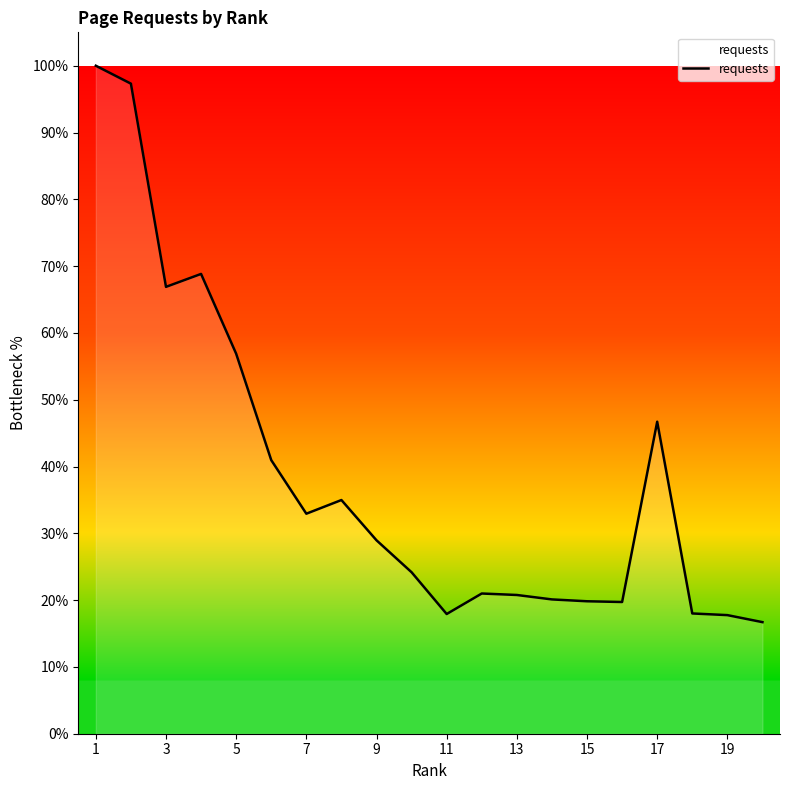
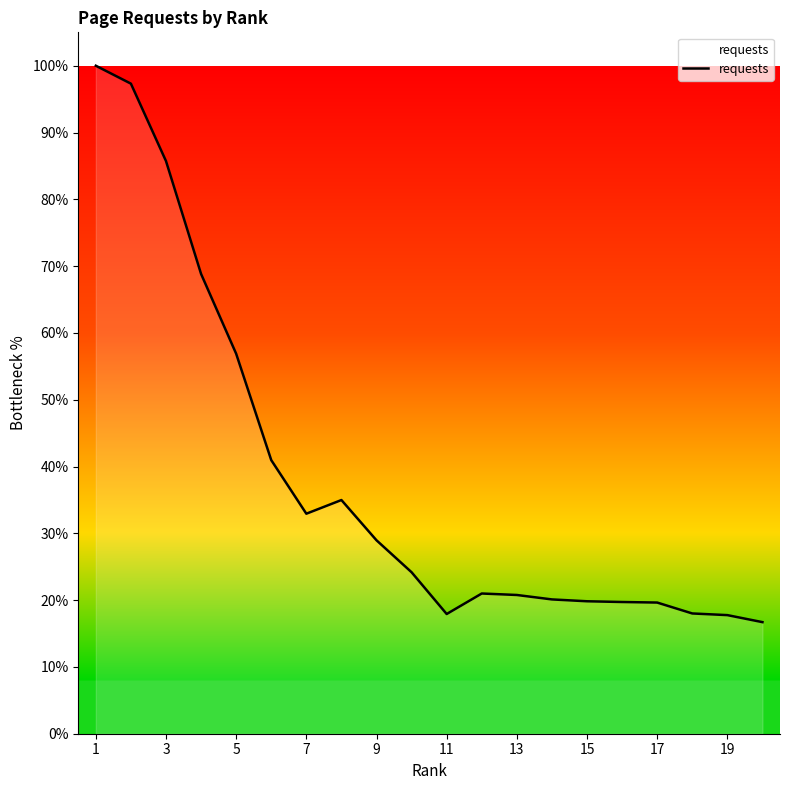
3: 67% -> 86%
17: 47% -> 20%
